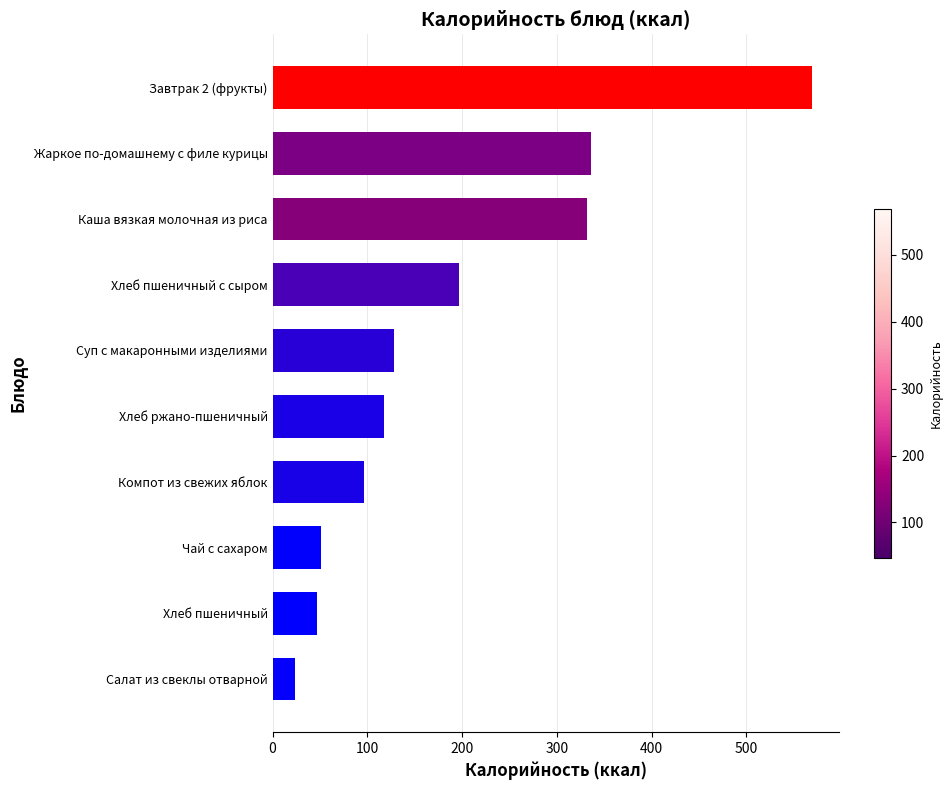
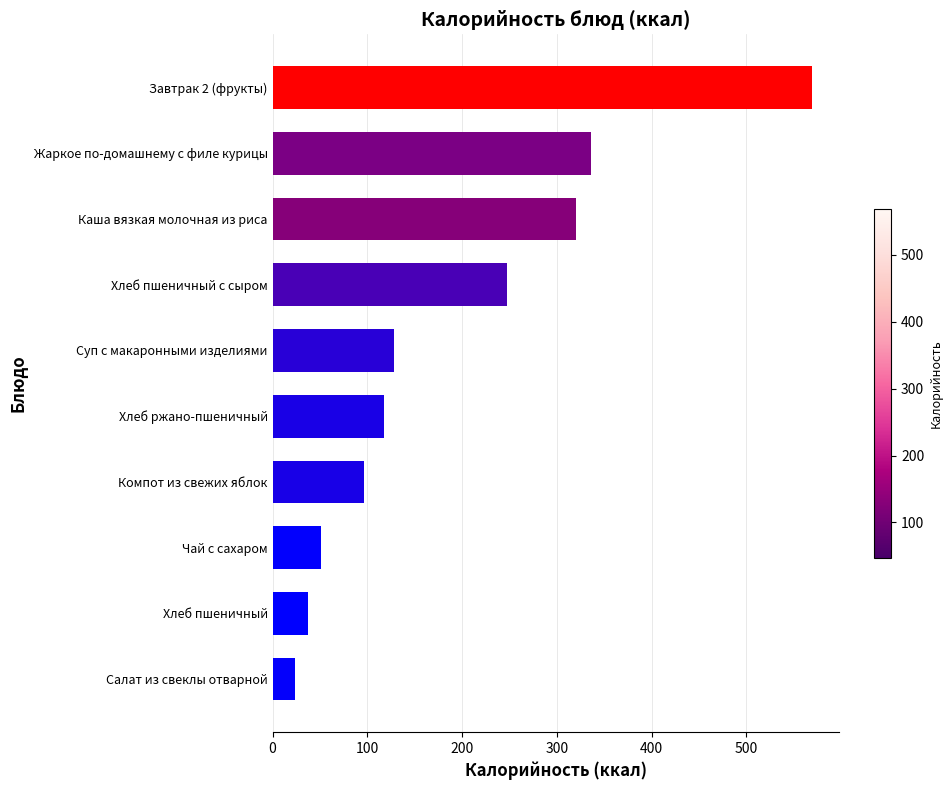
Каша вязкая молочная из риса: 330 -> 320
Хлеб пшеничный с сыром: 200 -> 250
Хлеб пшеничный: 50 -> 40
